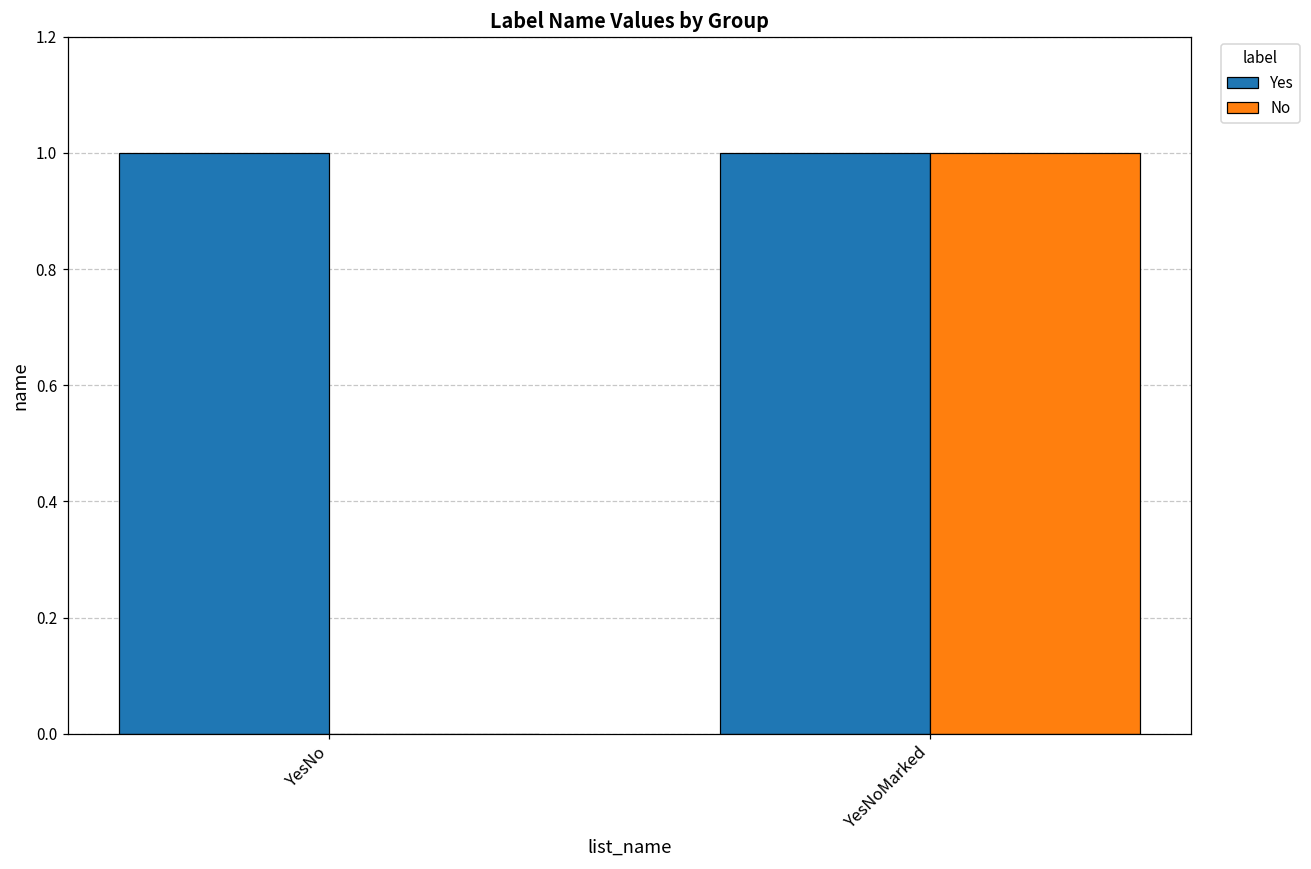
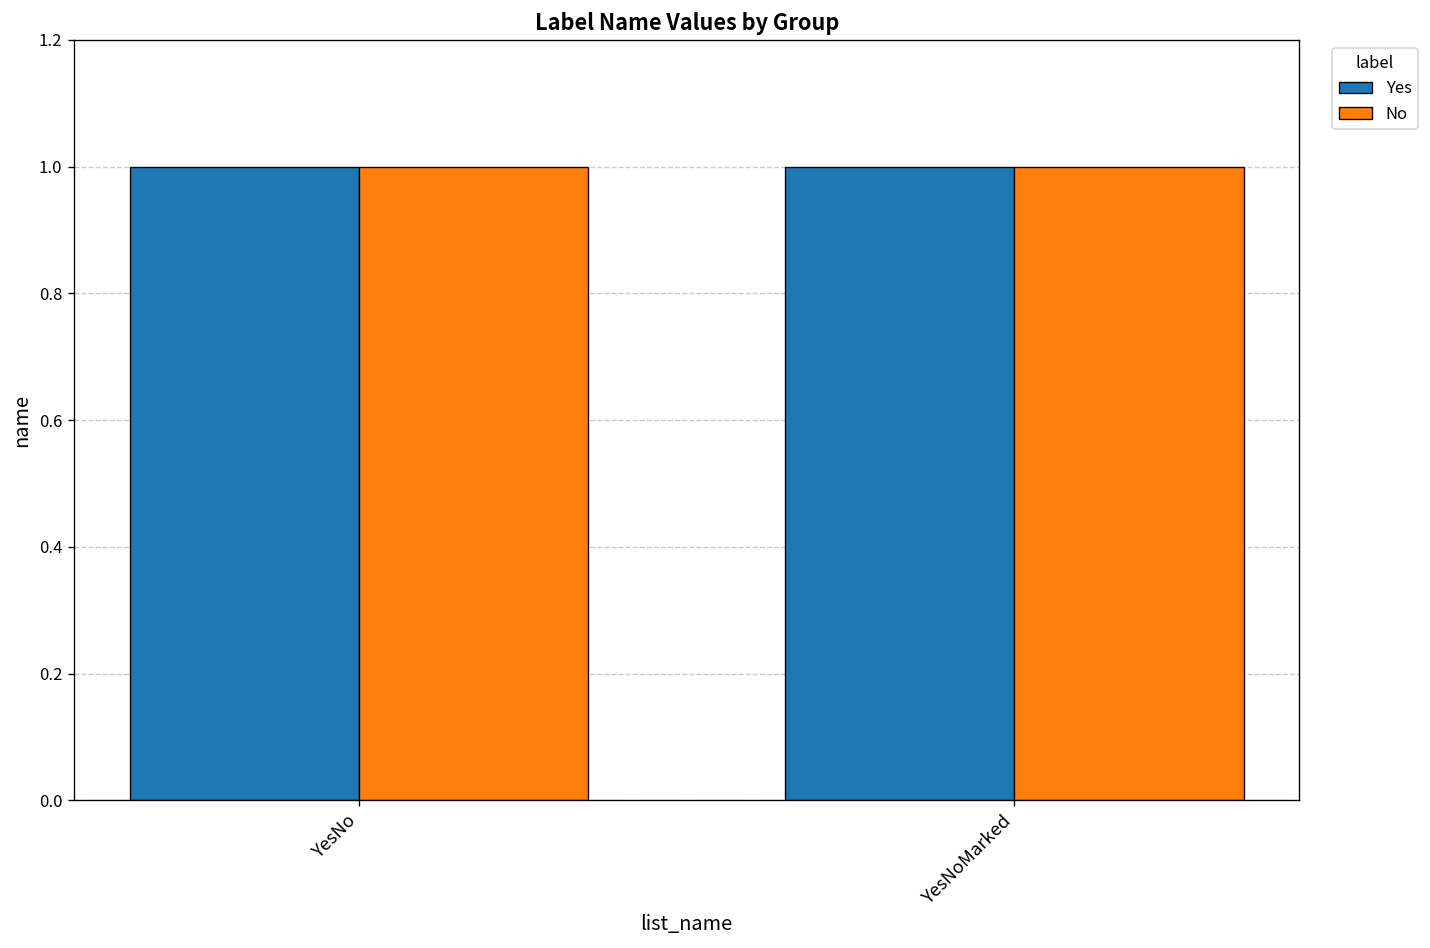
No, YesNo: 0 -> 1
